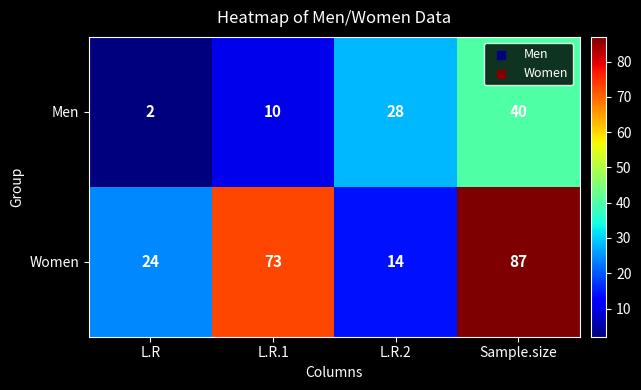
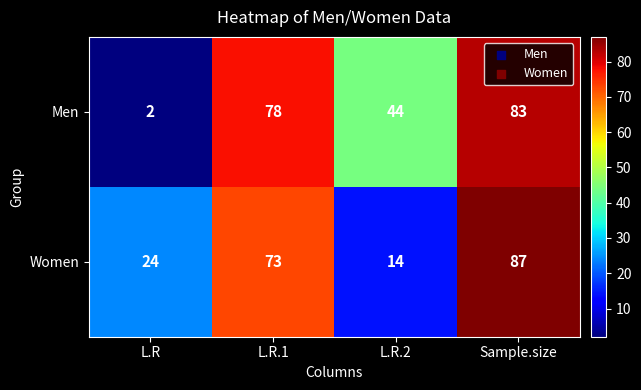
Men, L.R.1: 10 -> 78
Men, L.R.2: 28 -> 44
Men, Sample.size: 40 -> 83
